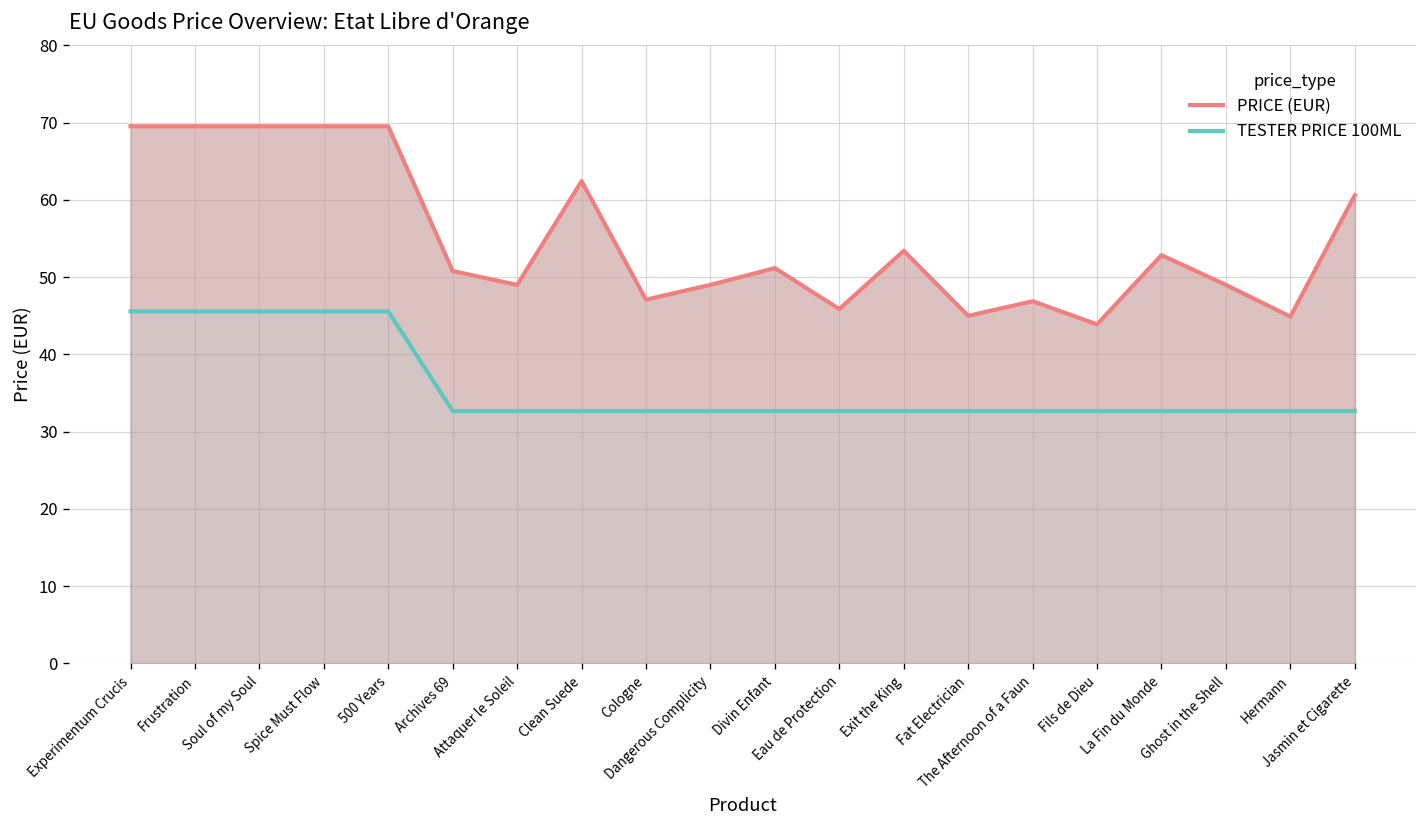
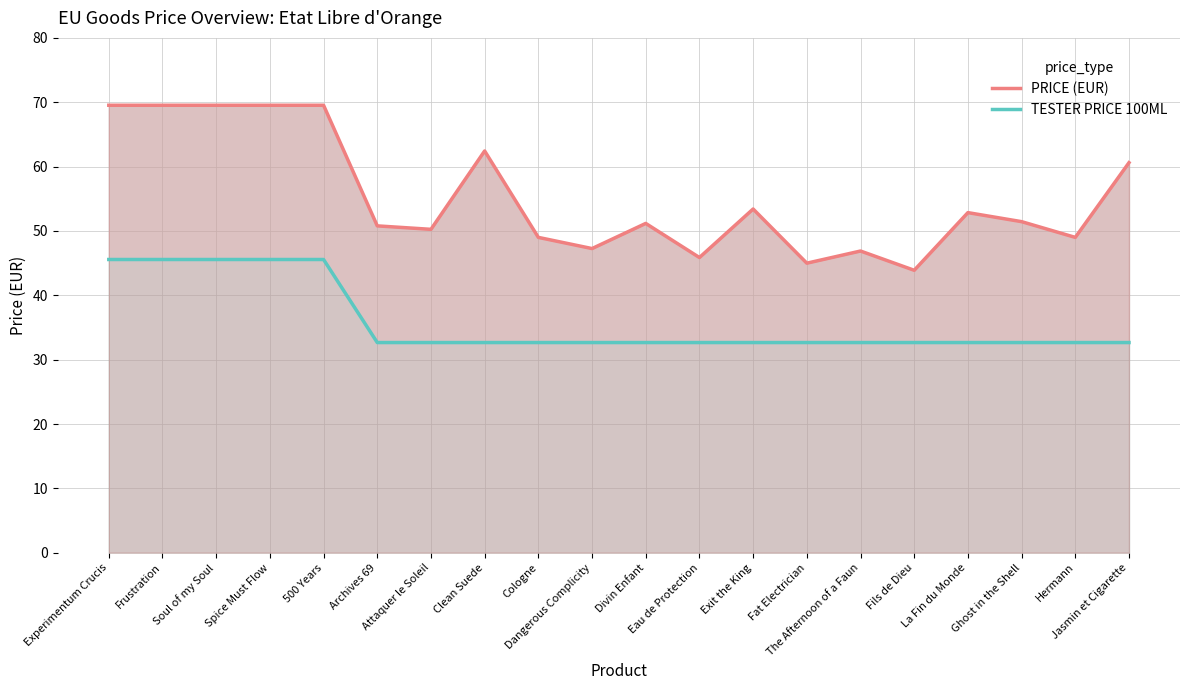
PRICE (EUR), Attaquer le Soleil: 49 -> 50
PRICE (EUR), Cologne: 47 -> 49
PRICE (EUR), Dangerous Complicity: 49 -> 47
PRICE (EUR), Ghost in the Shell: 49 -> 51
PRICE (EUR), Hermann: 45 -> 49
